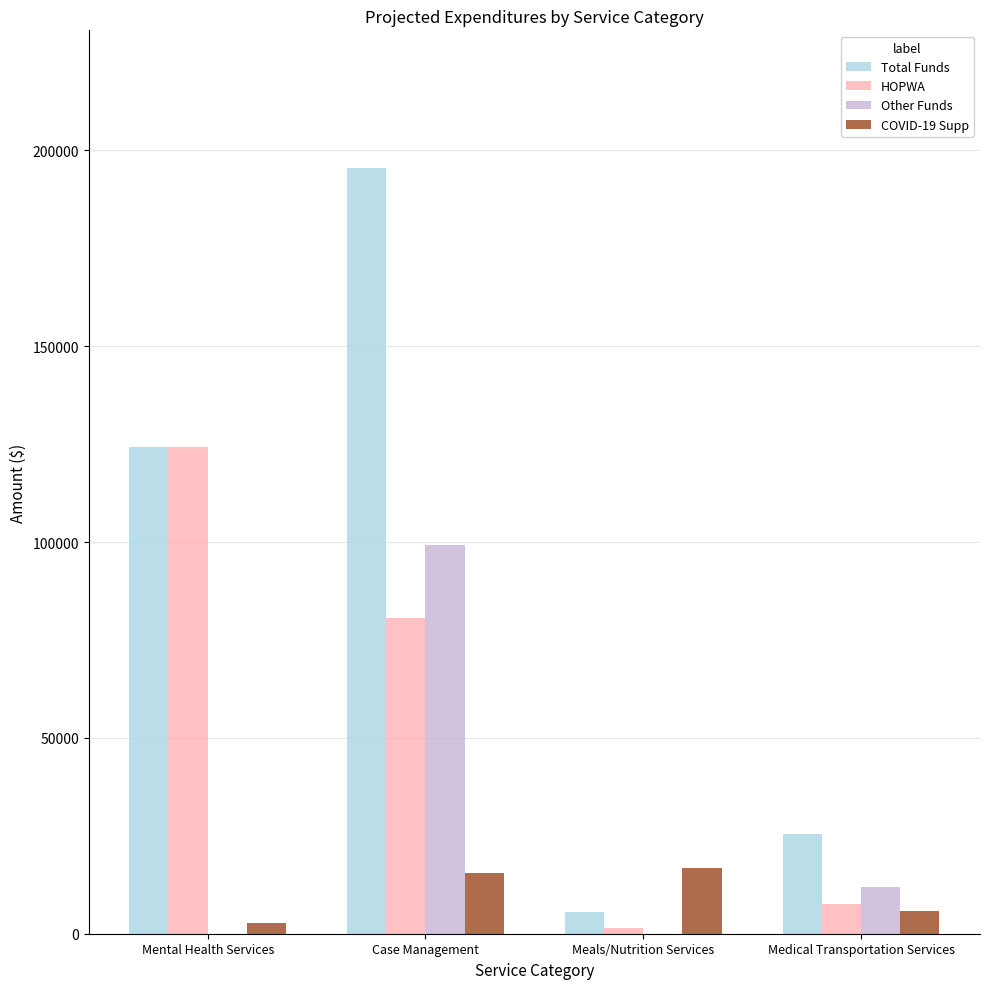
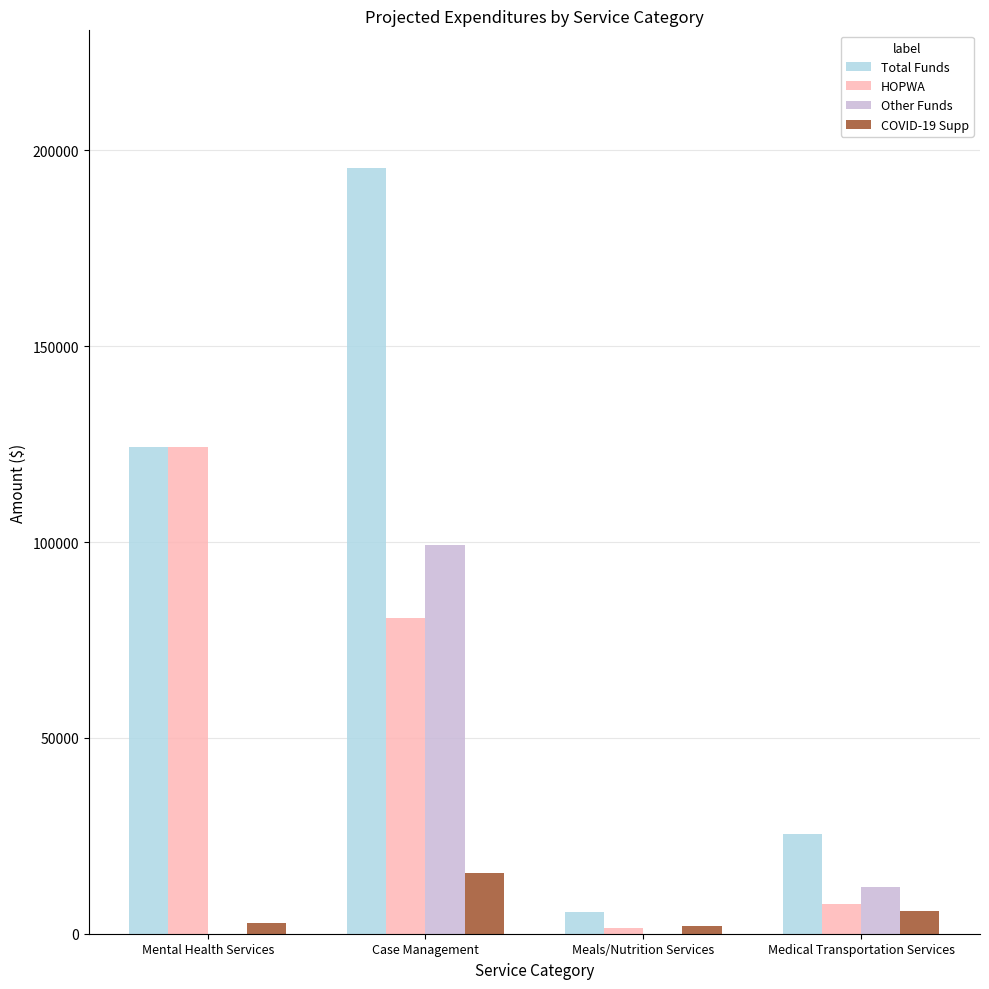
COVID-19 Supp, Meals/Nutrition Services: 17000 -> 2000
